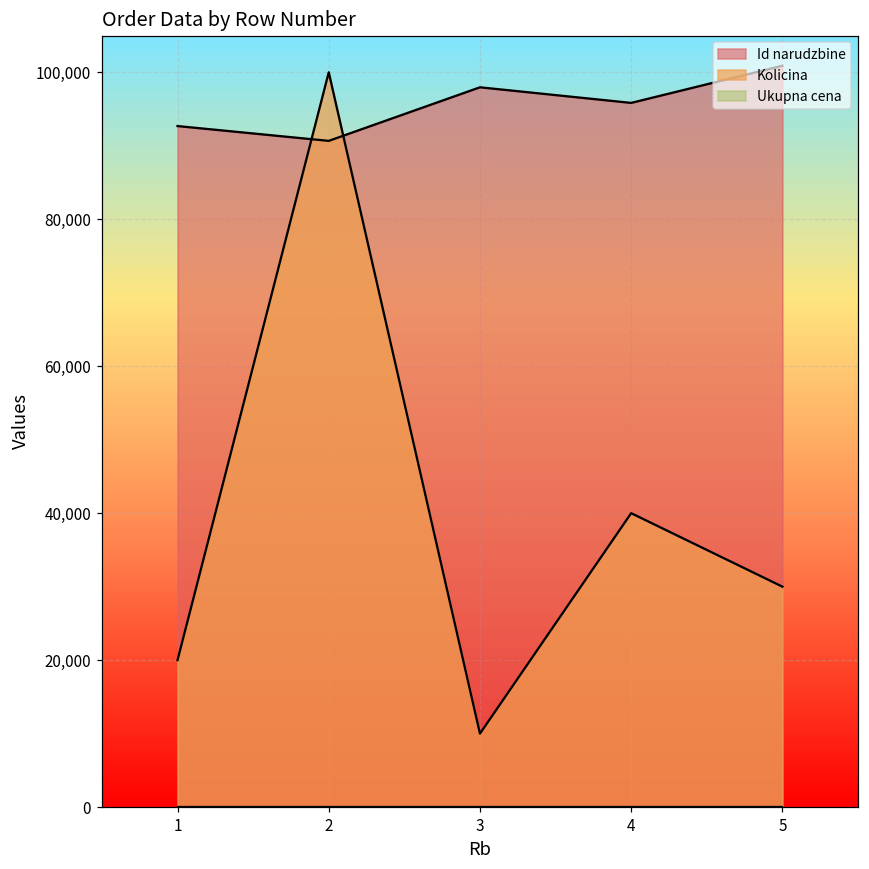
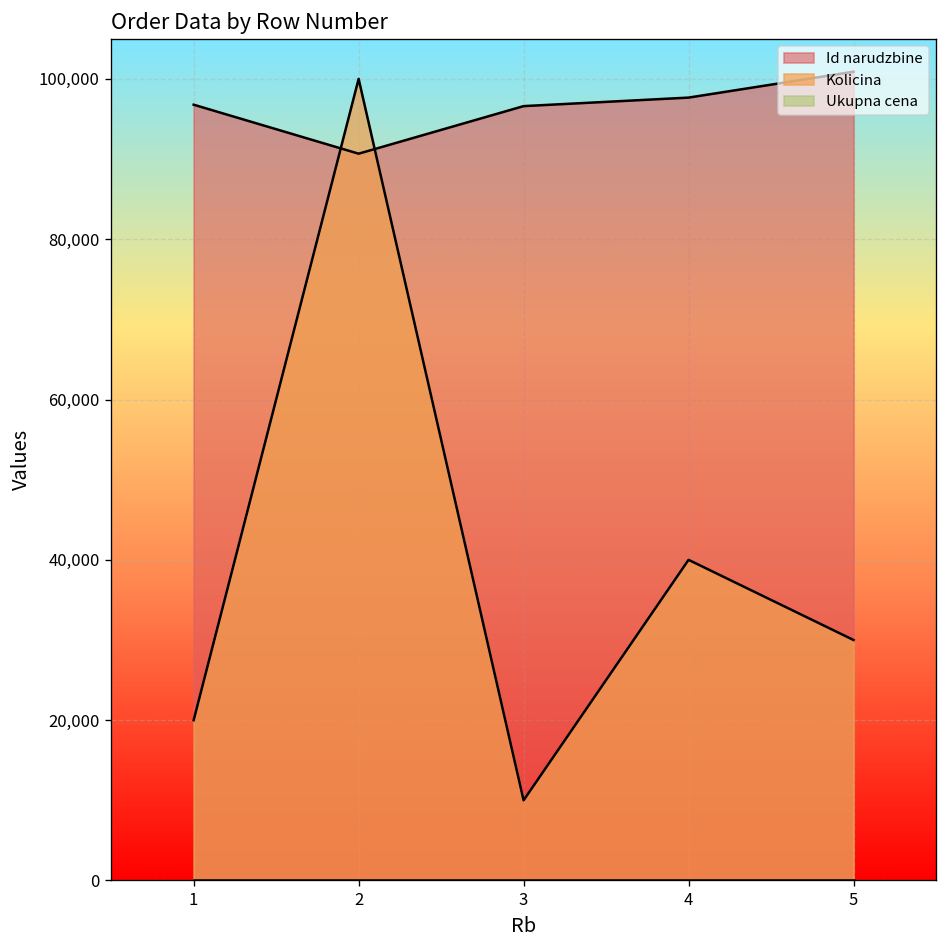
Id narudzbine, 1: 93,000 -> 97,000
Id narudzbine, 3: 98,000 -> 97,000
Id narudzbine, 4: 96,000 -> 98,000
